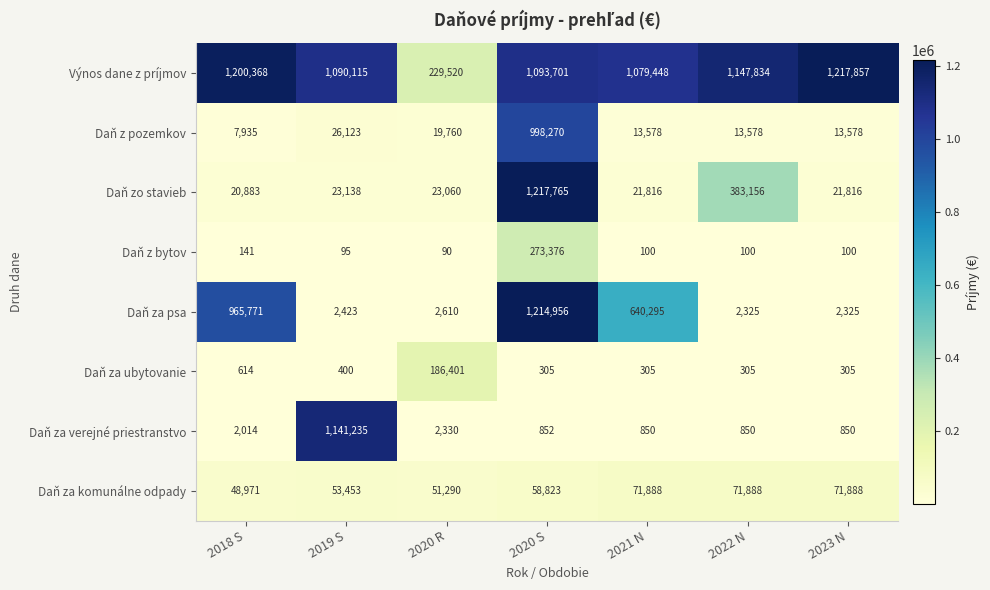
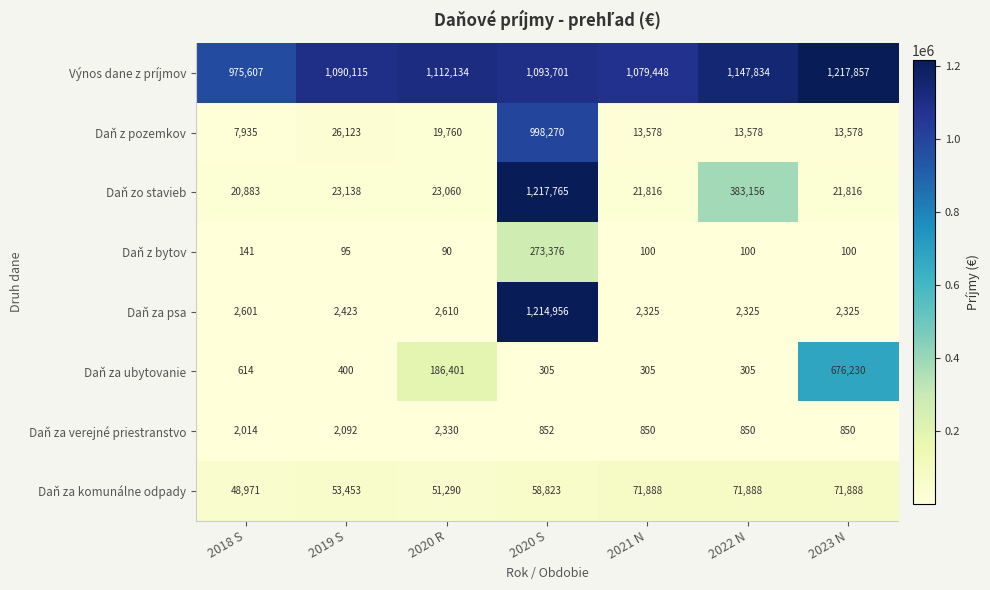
Výnos dane z príjmov, 2018 S: 1,200,368 -> 975,607
Výnos dane z príjmov, 2020 R: 229,520 -> 1,112,134
Daň za psa, 2018 S: 965,771 -> 2,601
Daň za psa, 2021 N: 640,295 -> 2,325
Daň za ubytovanie, 2023 N: 305 -> 676,230
Daň za verejné priestranstvo, 2019 S: 1,141,235 -> 2,092
